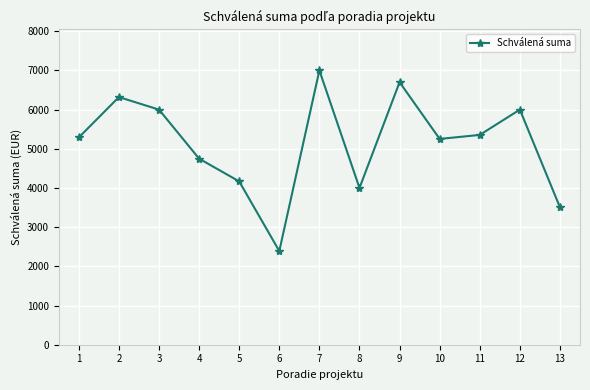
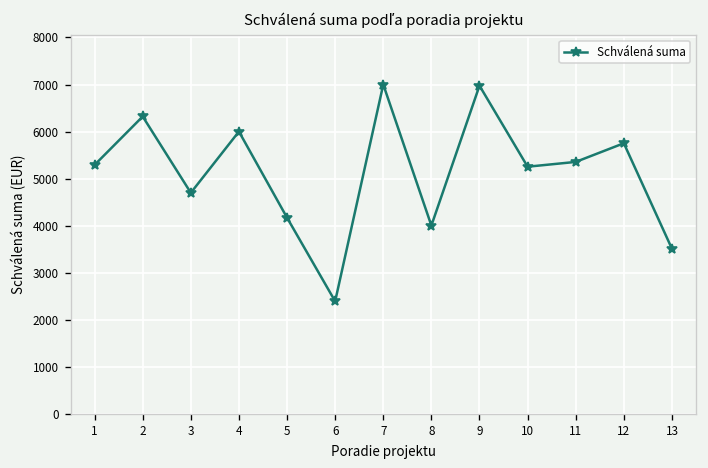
3: 6000 -> 4700
4: 4700 -> 6000
9: 6700 -> 7000
12: 6000 -> 5800
